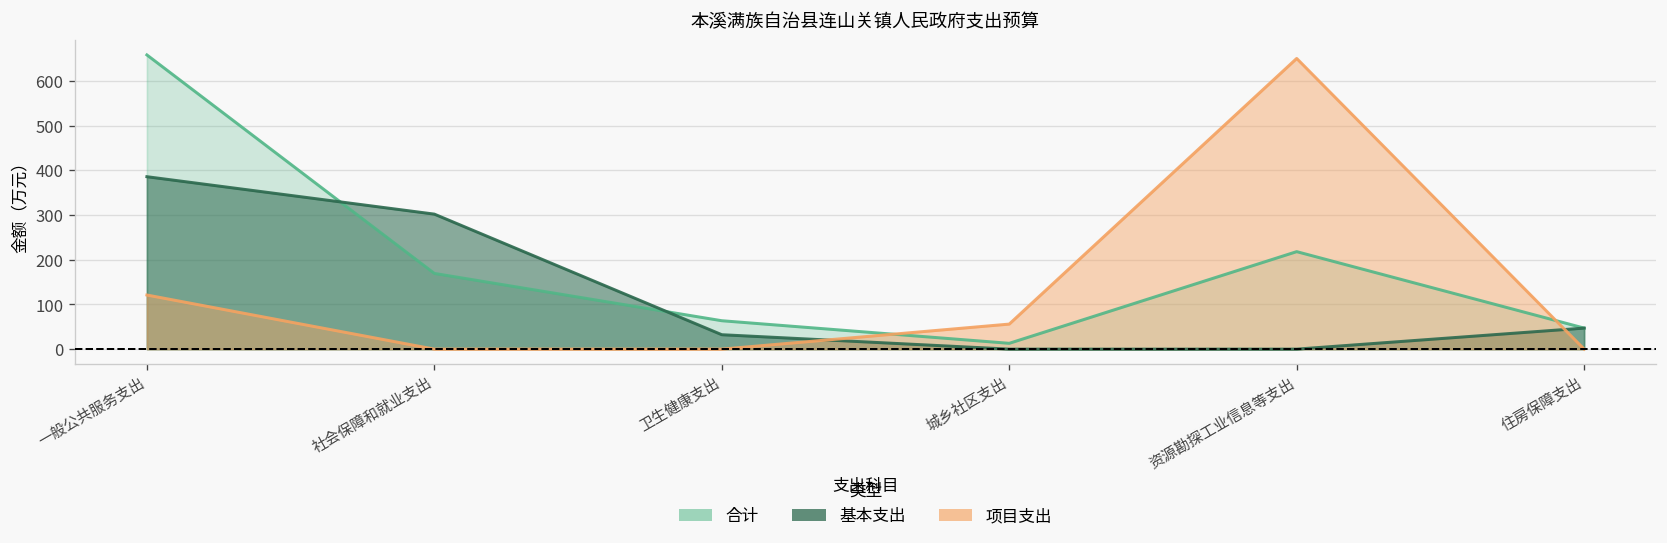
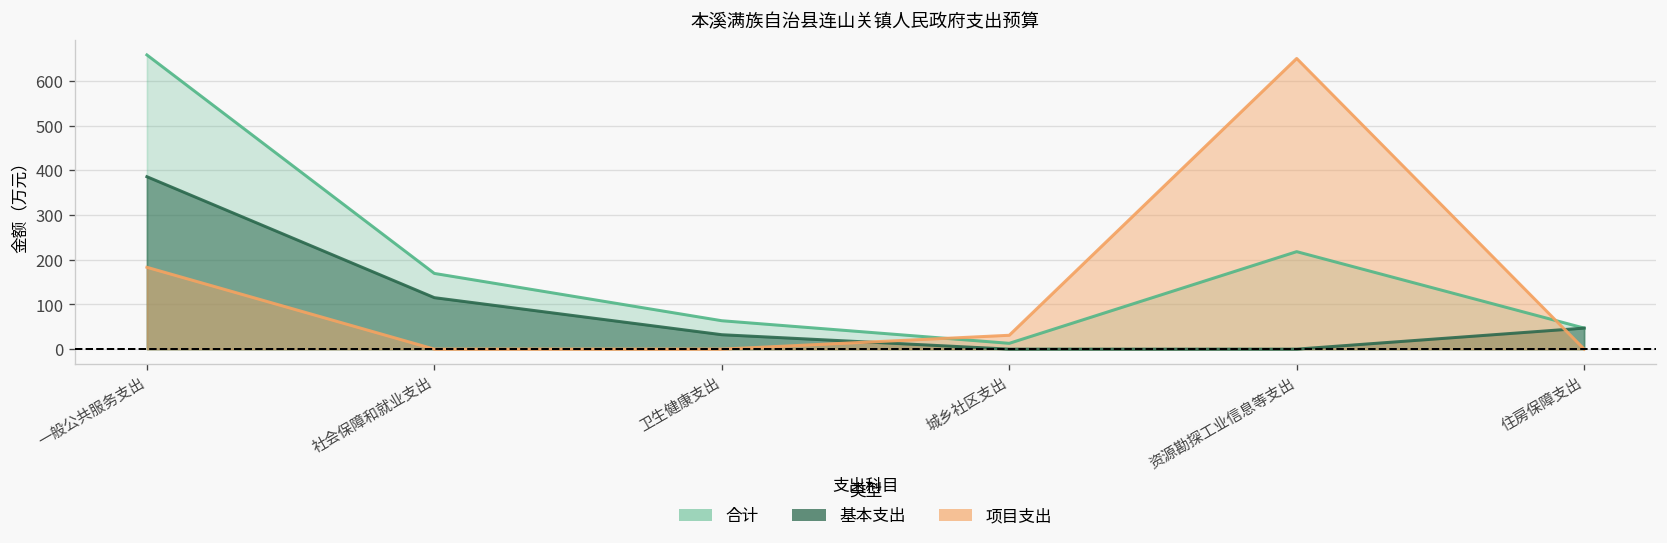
项目支出, 一般公共服务支出: 120 -> 180
基本支出, 社会保障和就业支出: 300 -> 120
项目支出, 城乡社区支出: 60 -> 30
